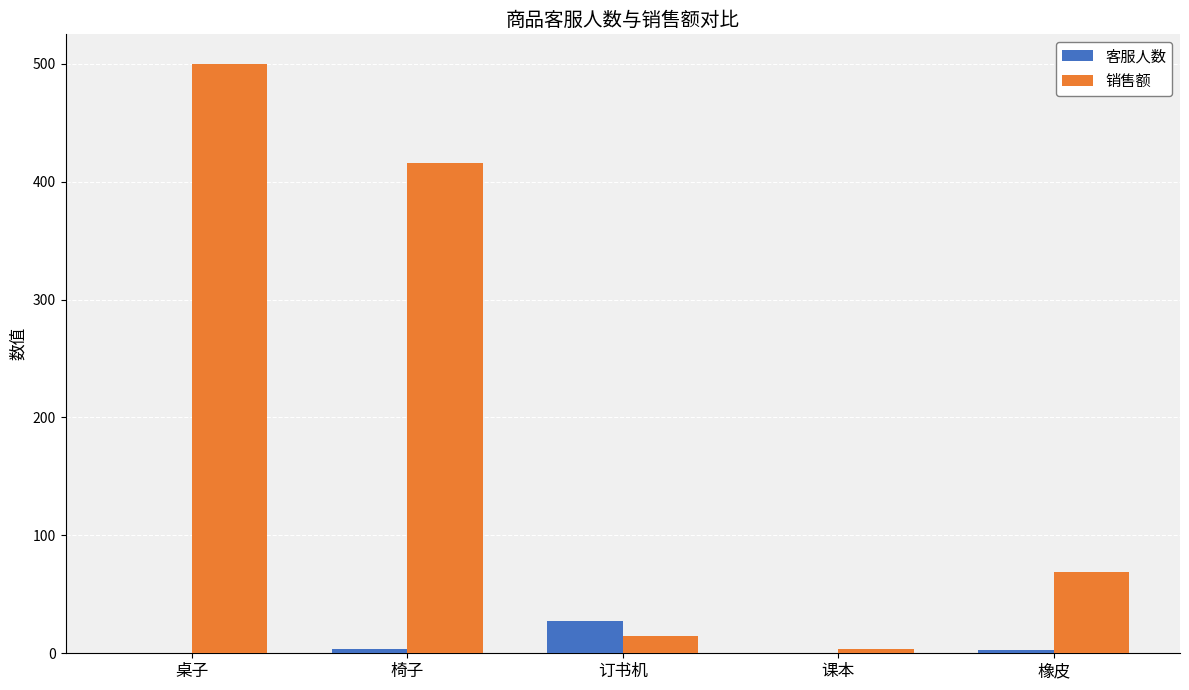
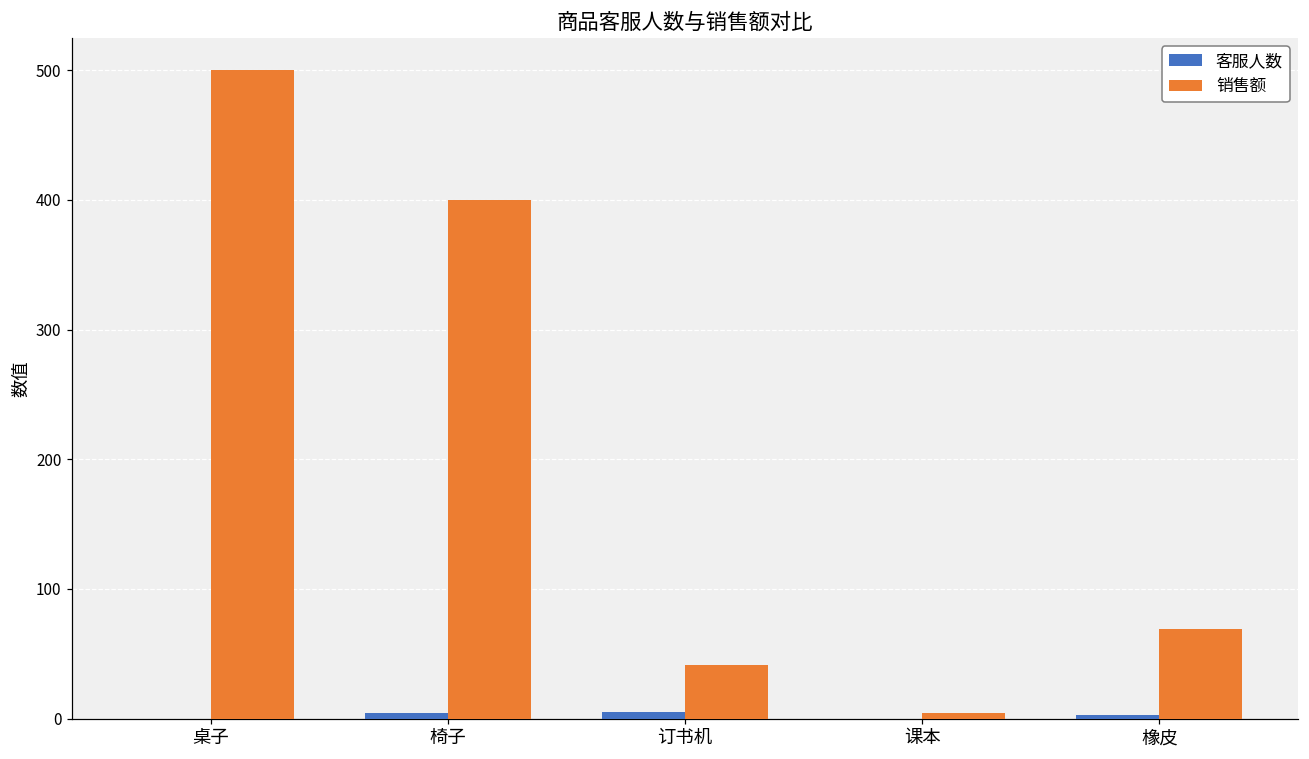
销售额, 椅子: 416 -> 400
客服人数, 订书机: 27 -> 5
销售额, 订书机: 15 -> 41
